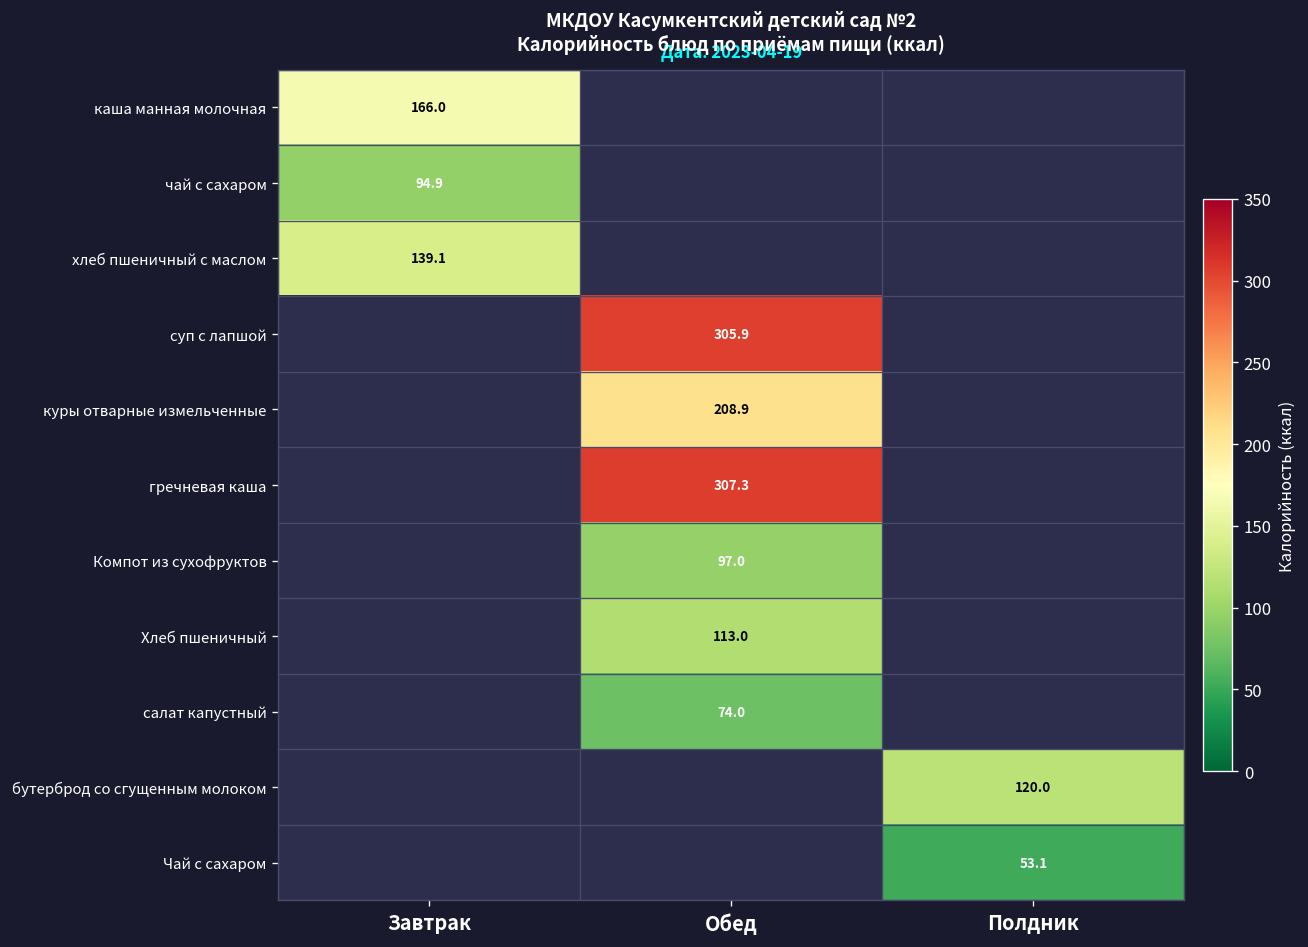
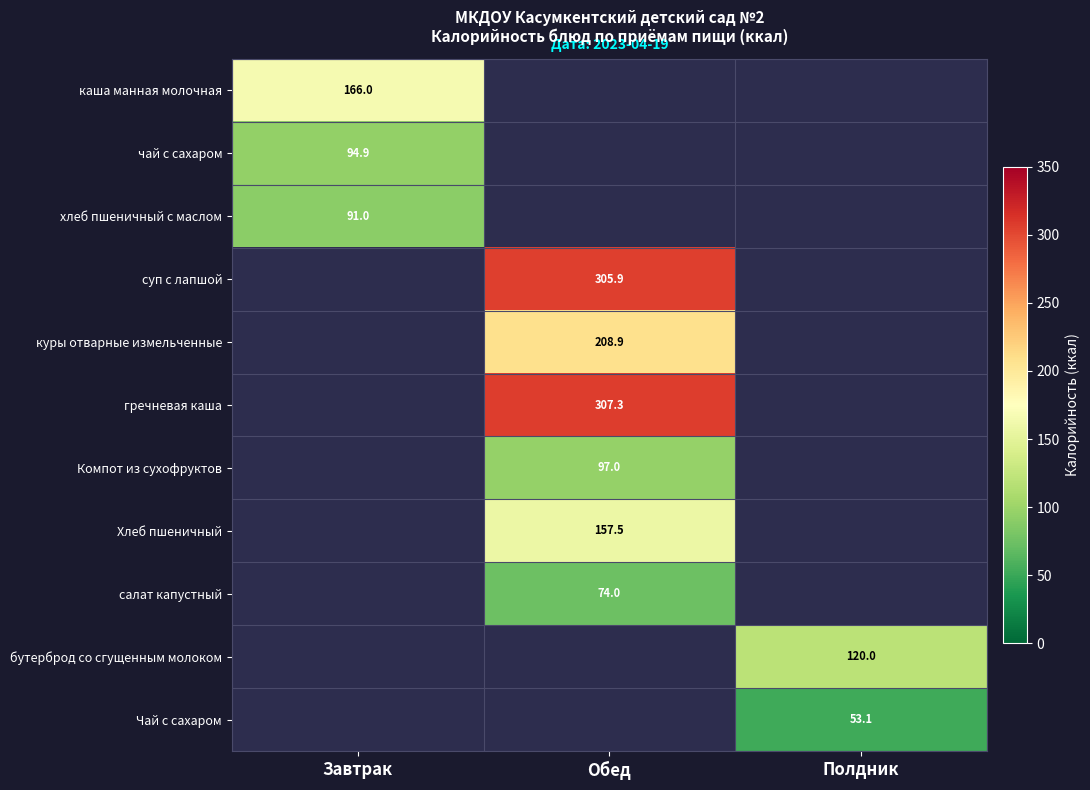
хлеб пшеничный с маслом, Завтрак: 139.1 -> 91.0
Хлеб пшеничный, Обед: 113.0 -> 157.5
